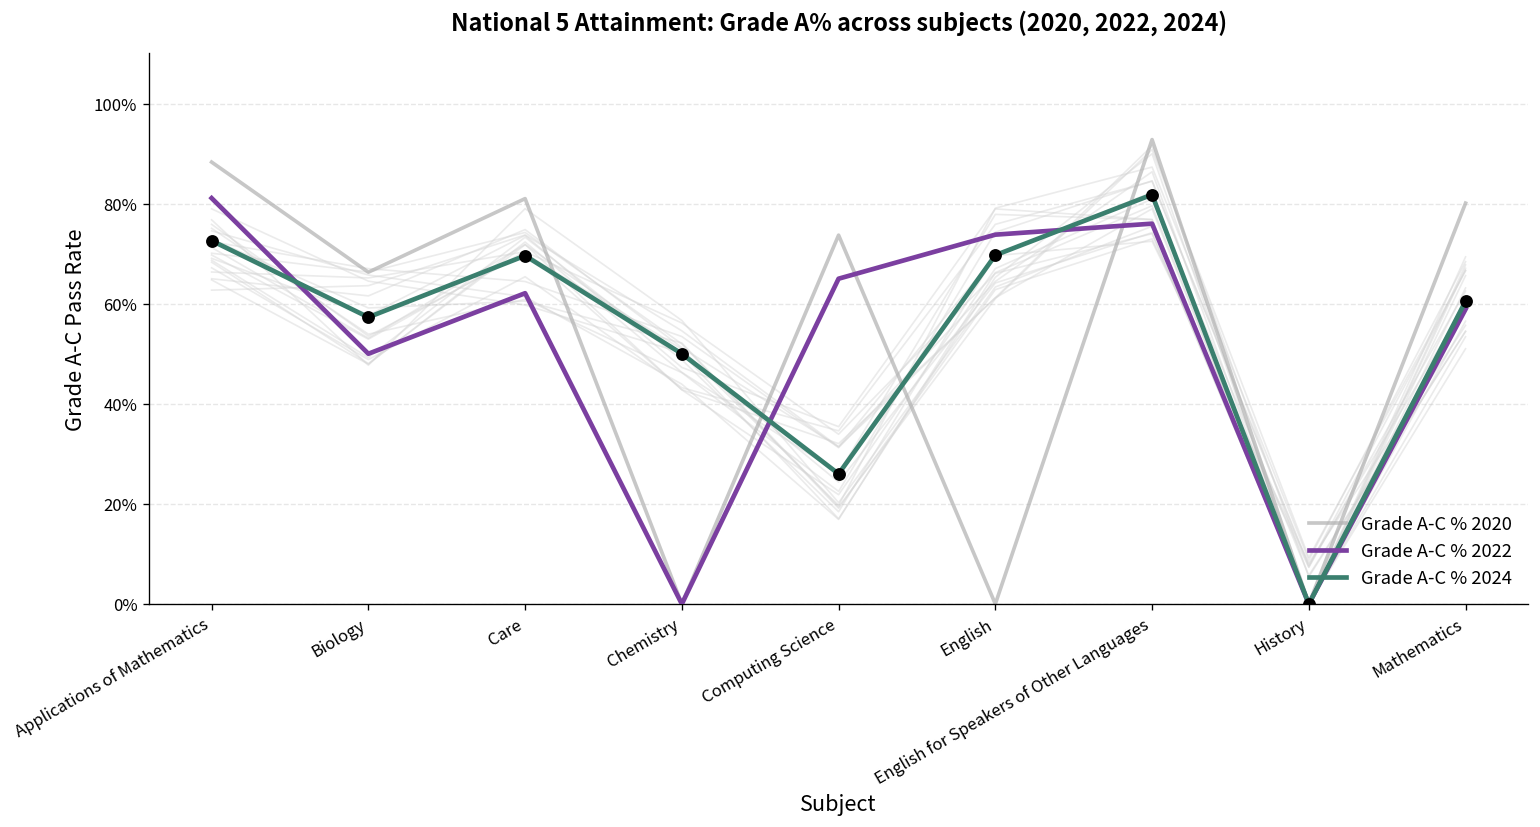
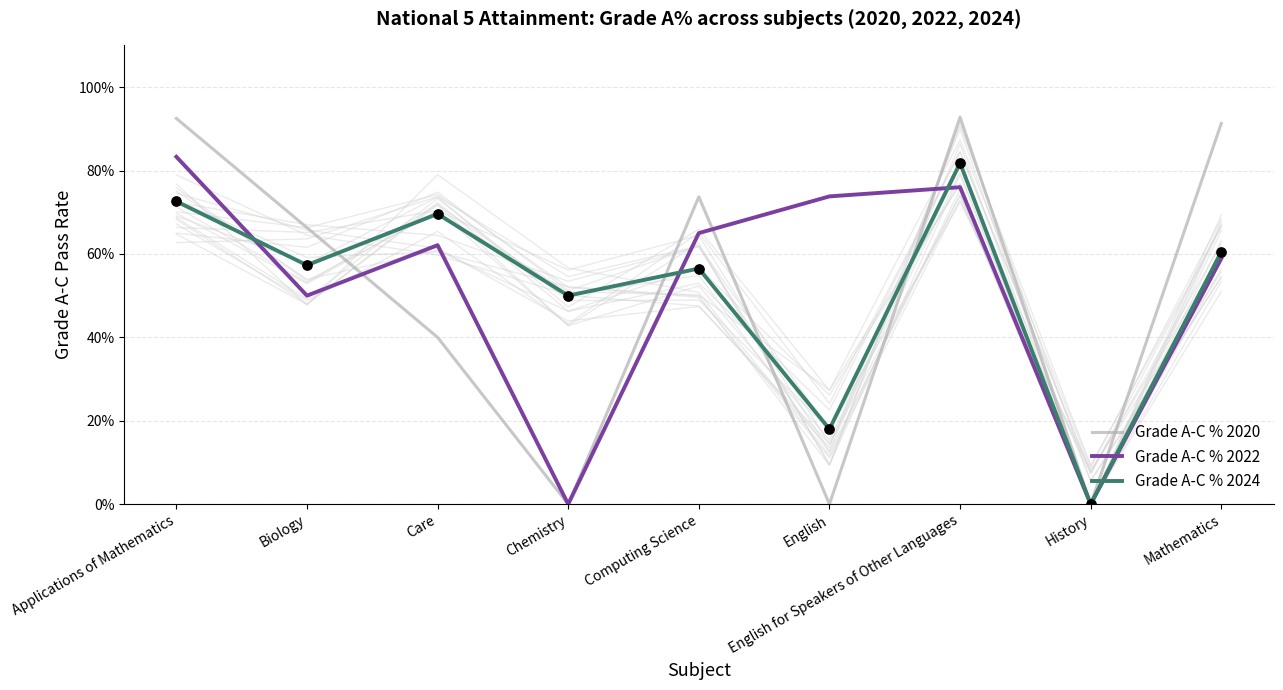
Grade A-C % 2020, Applications of Mathematics: 88% -> 93%
Grade A-C % 2022, Applications of Mathematics: 81% -> 83%
Grade A-C % 2020, Care: 81% -> 40%
Grade A-C % 2024, Computing Science: 26% -> 56%
Grade A-C % 2024, English: 70% -> 18%
Grade A-C % 2020, Mathematics: 80% -> 91%
